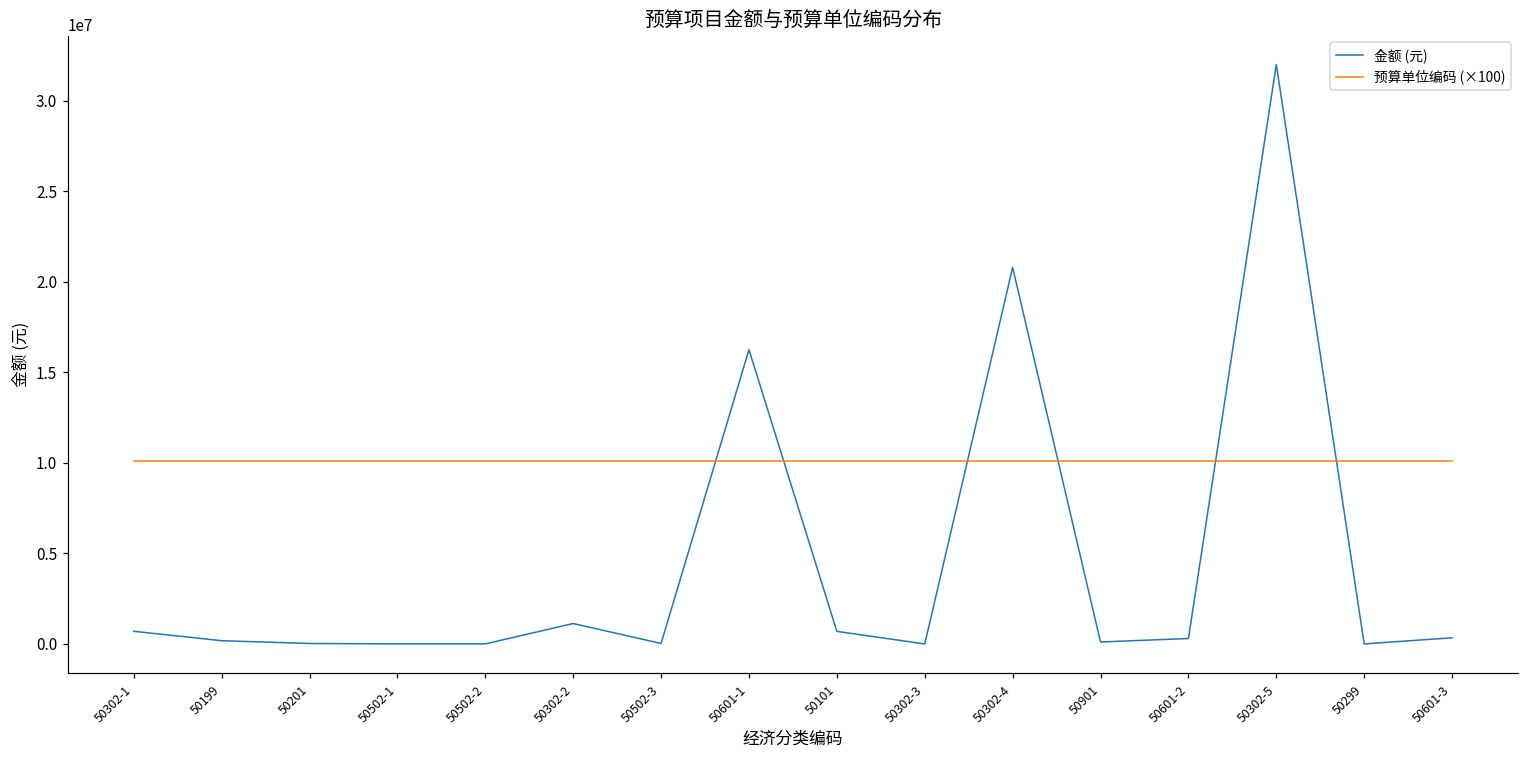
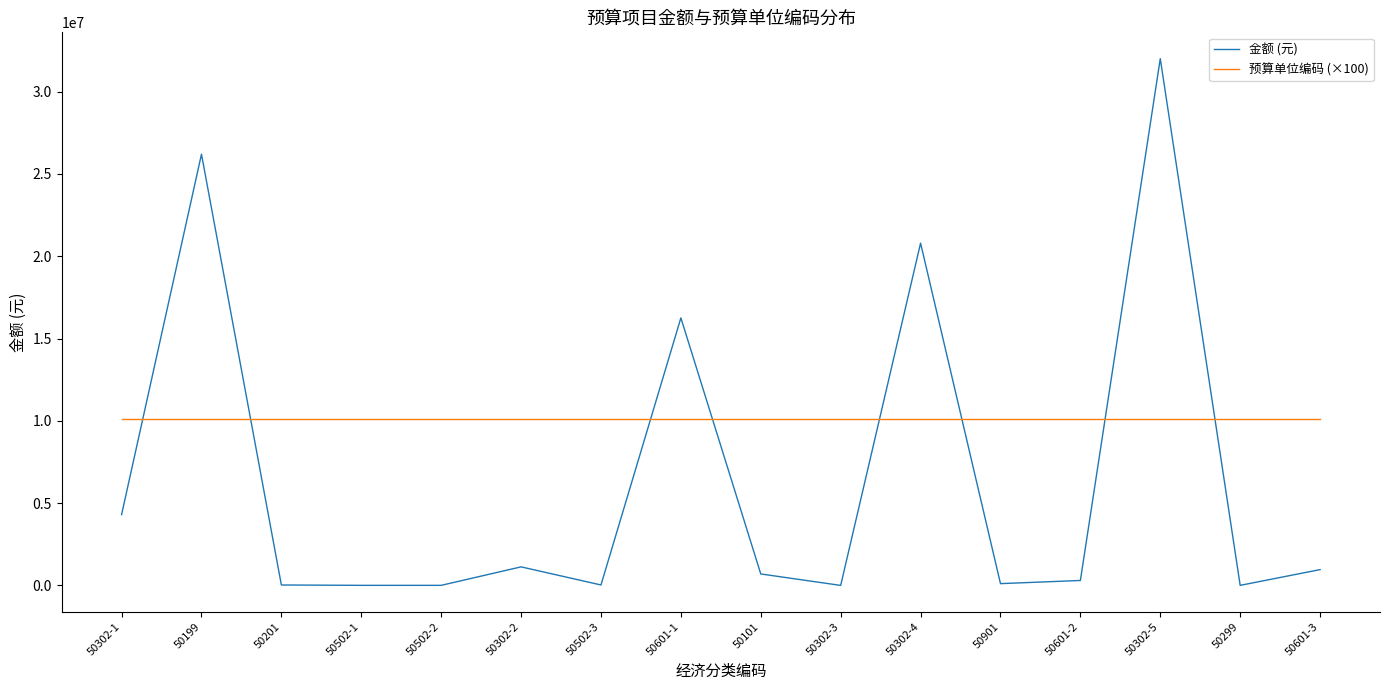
金额 (元), 50302-1: 700000 -> 4300000
金额 (元), 50199: 200000 -> 26200000
金额 (元), 50601-3: 300000 -> 1000000
